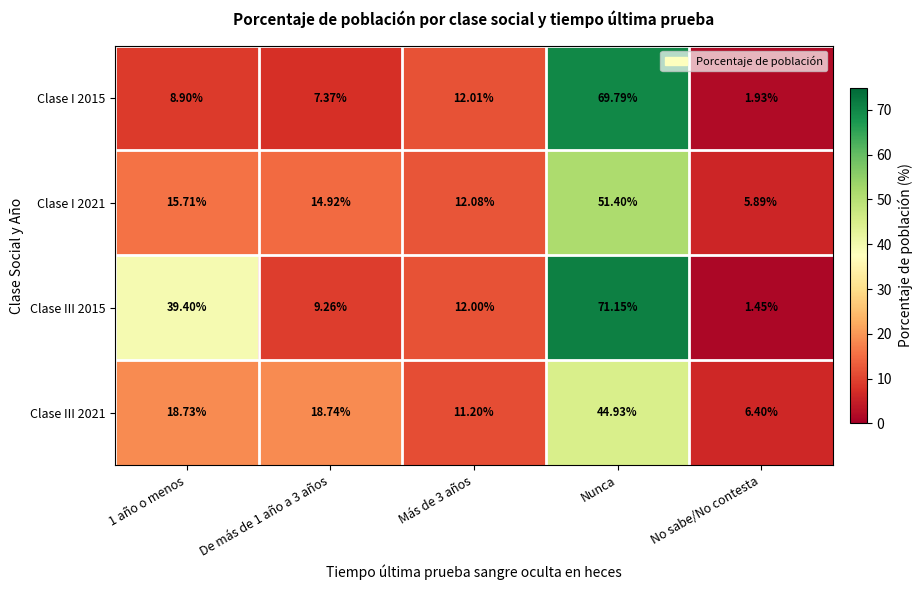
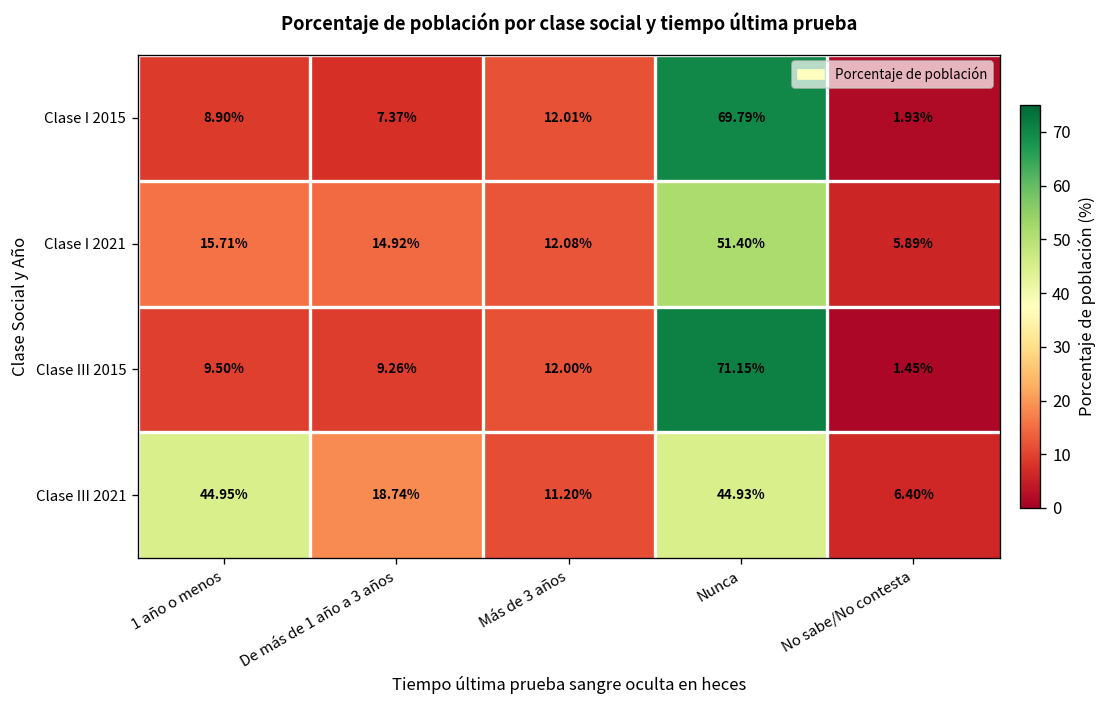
Clase III 2015, 1 año o menos: 39.40% -> 9.50%
Clase III 2021, 1 año o menos: 18.73% -> 44.95%
